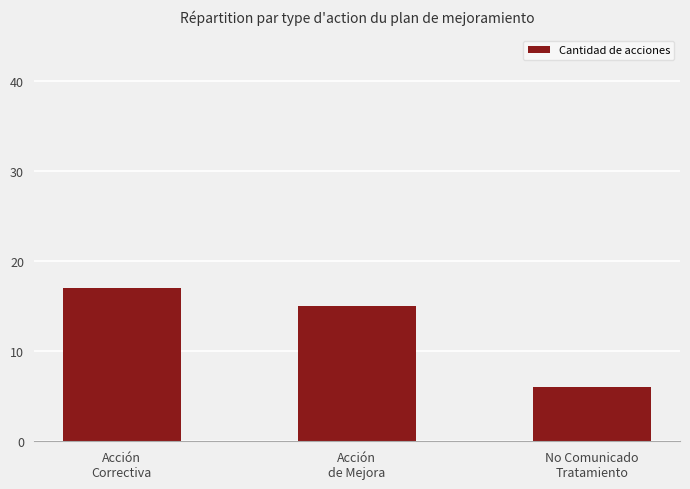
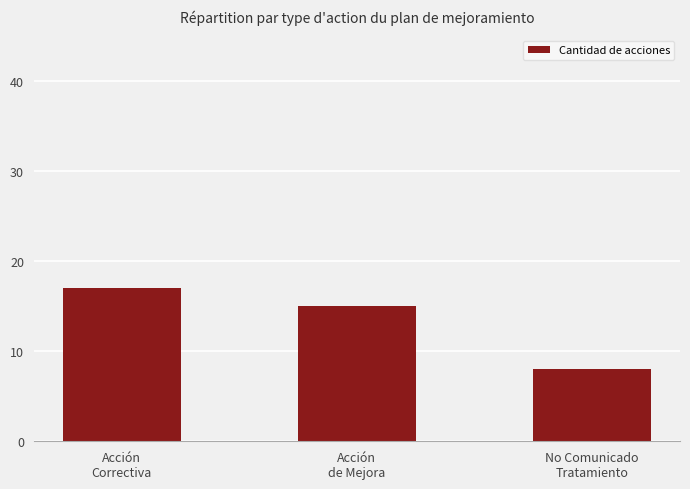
No Comunicado Tratamiento: 6 -> 8
